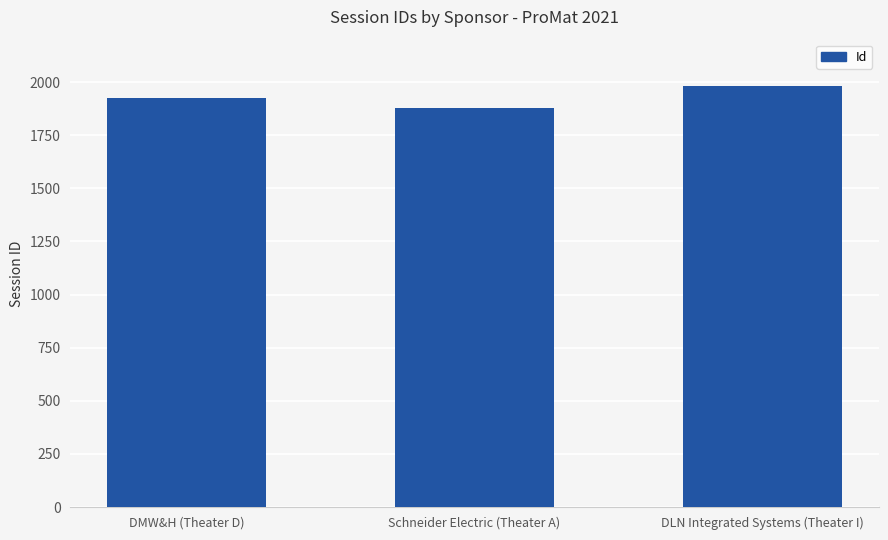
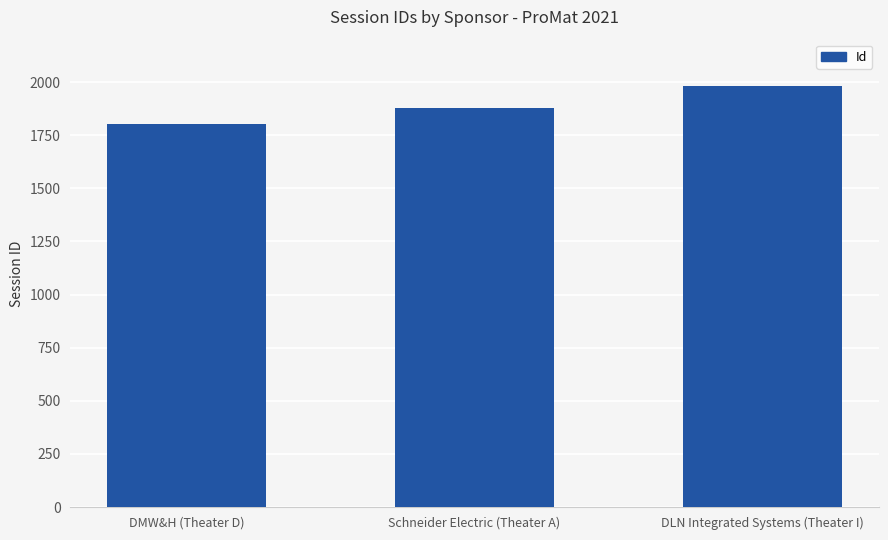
DMW&H (Theater D): 1930 -> 1800
